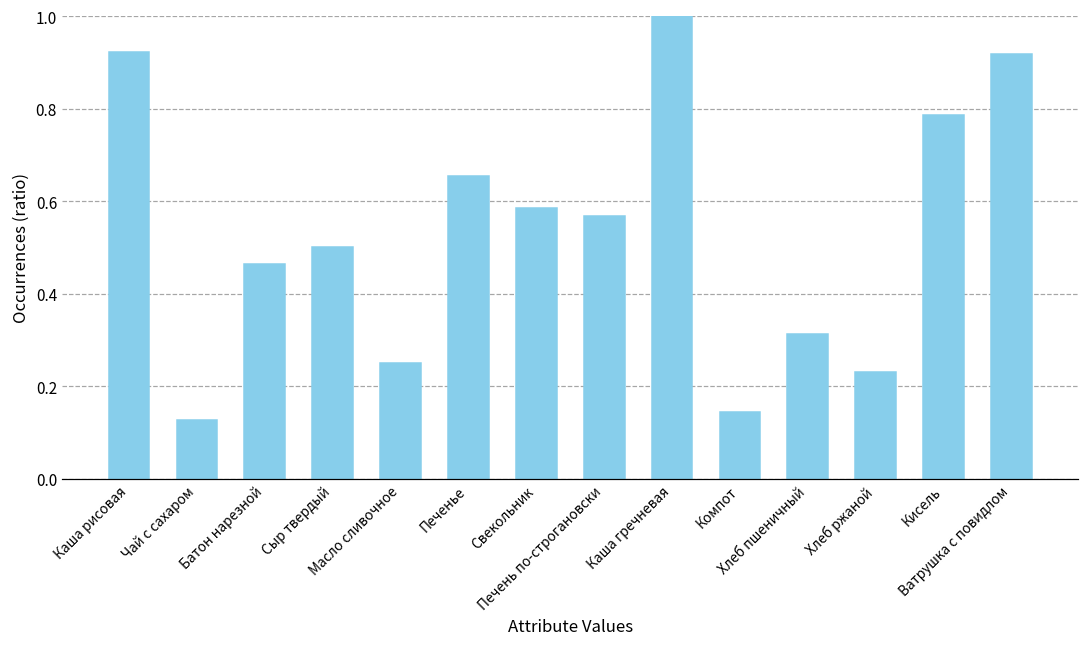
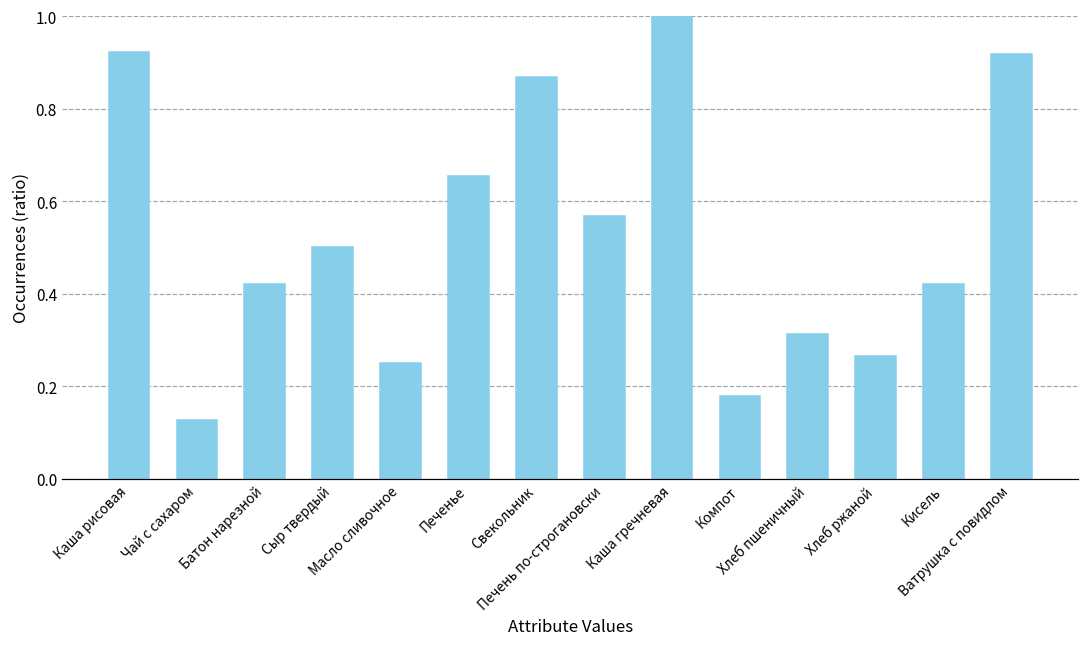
Батон нарезной: 0.46 -> 0.42
Свекольник: 0.59 -> 0.87
Компот: 0.15 -> 0.18
Хлеб ржаной: 0.23 -> 0.26
Кисель: 0.79 -> 0.42
